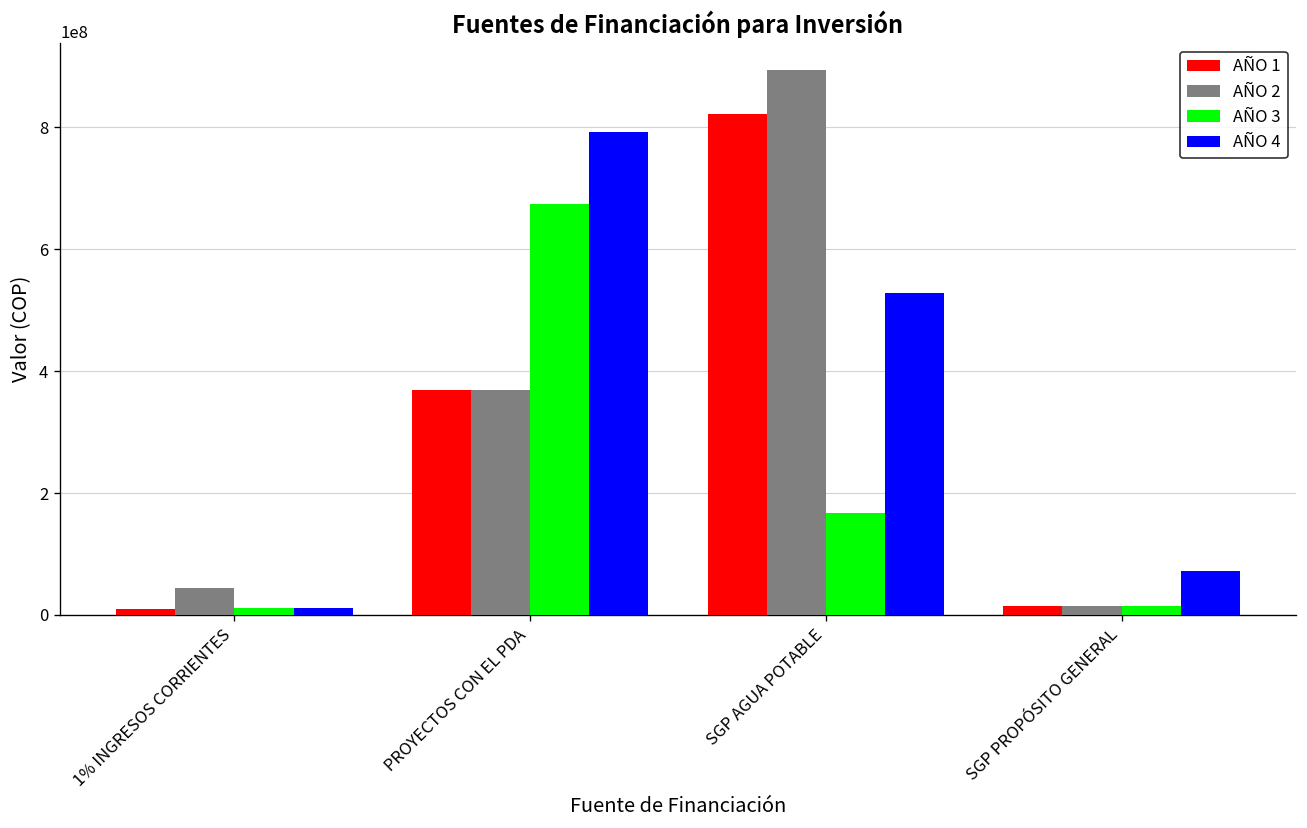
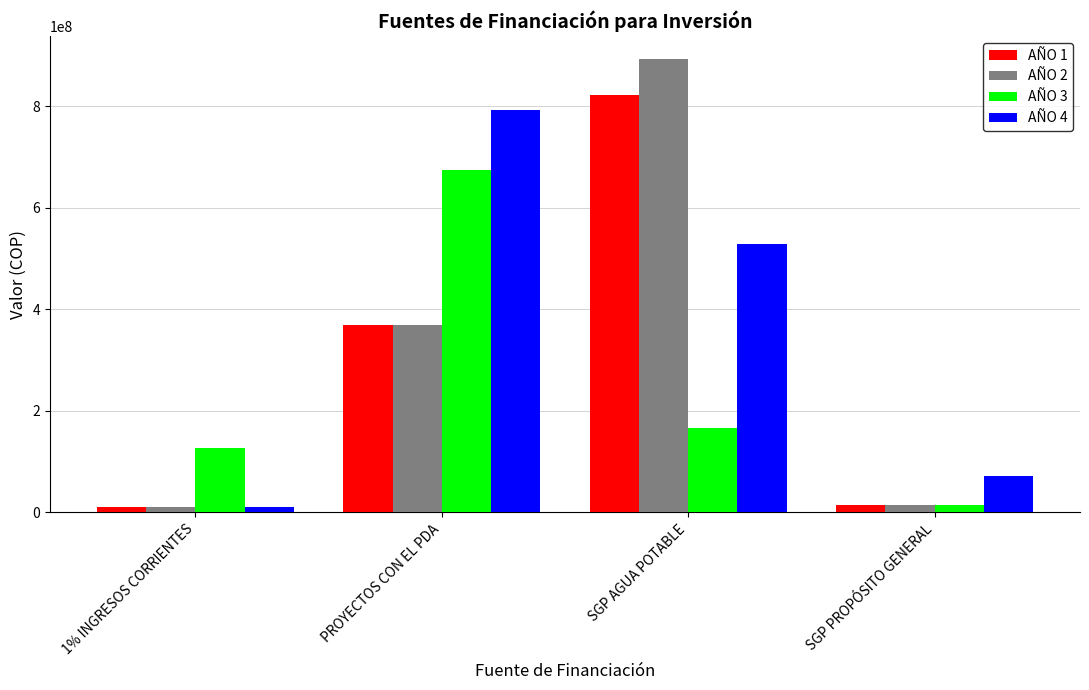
AÑO 2, 1% INGRESOS CORRIENTES: 40000000 -> 10000000
AÑO 3, 1% INGRESOS CORRIENTES: 10000000 -> 130000000
